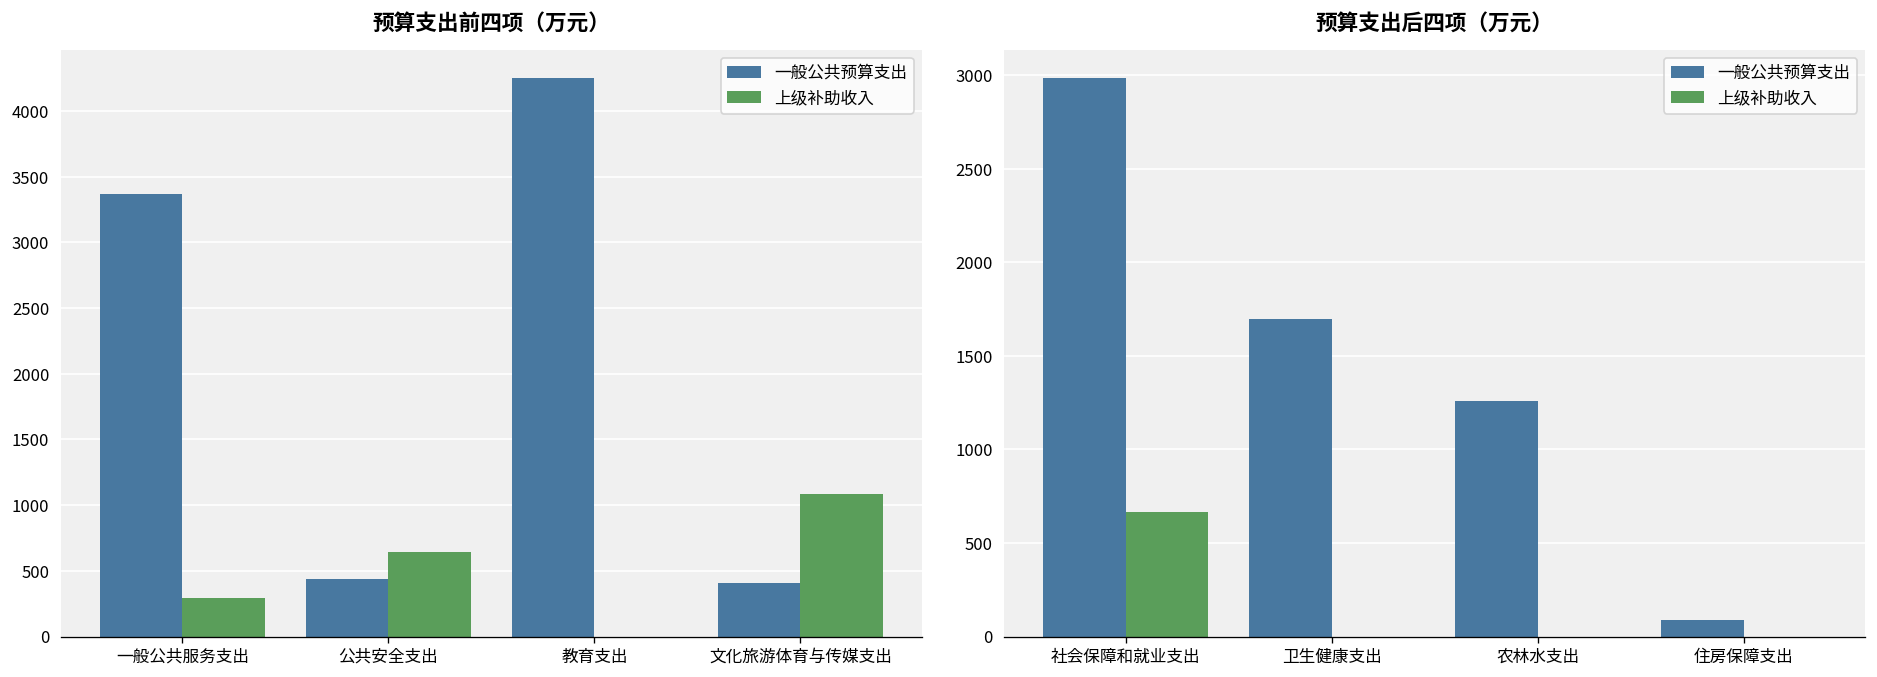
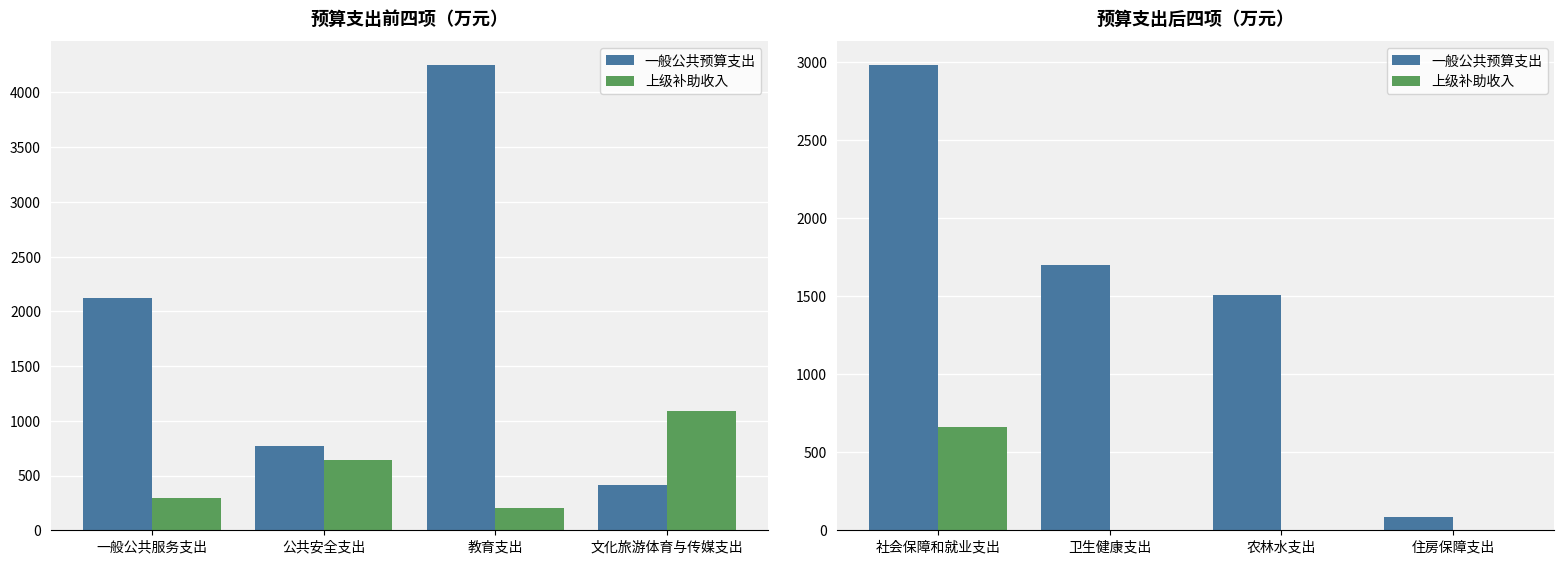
预算支出前四项（万元）, 一般公共预算支出, 一般公共服务支出: 3370 -> 2130
预算支出前四项（万元）, 一般公共预算支出, 公共安全支出: 440 -> 770
预算支出前四项（万元）, 上级补助收入, 教育支出: 0 -> 210
预算支出后四项（万元）, 一般公共预算支出, 农林水支出: 1260 -> 1510
